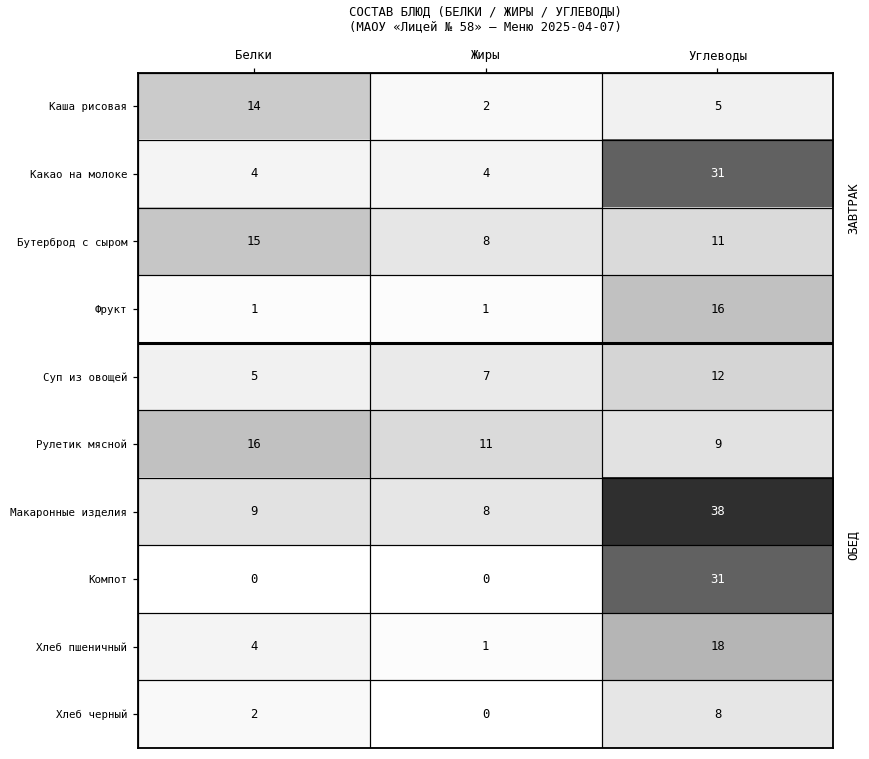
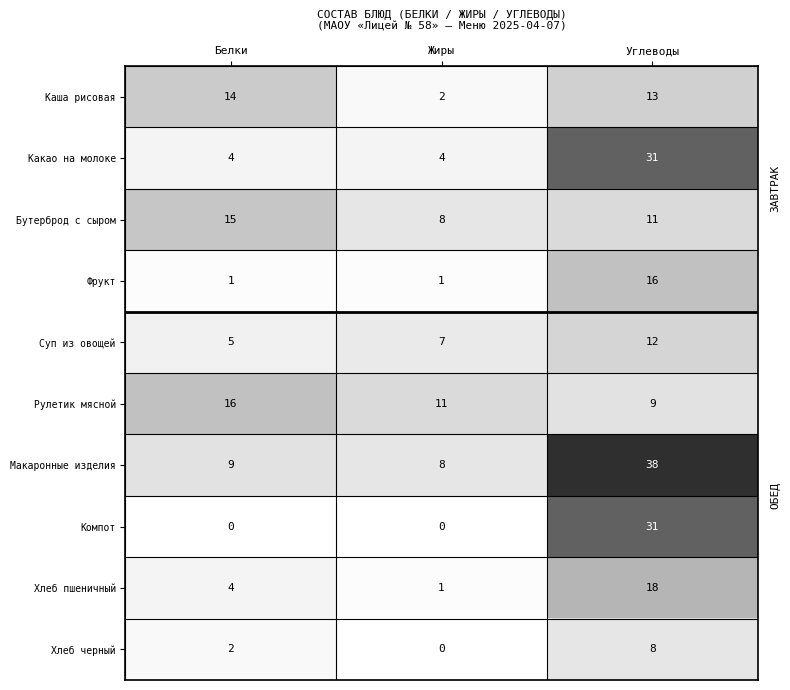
Каша рисовая, Углеводы: 5 -> 13
